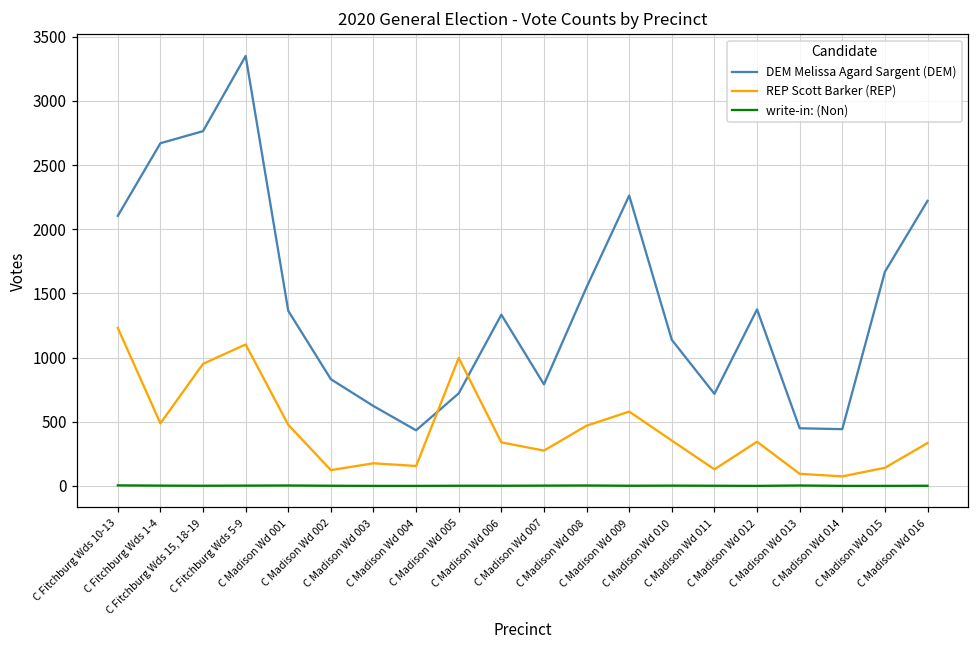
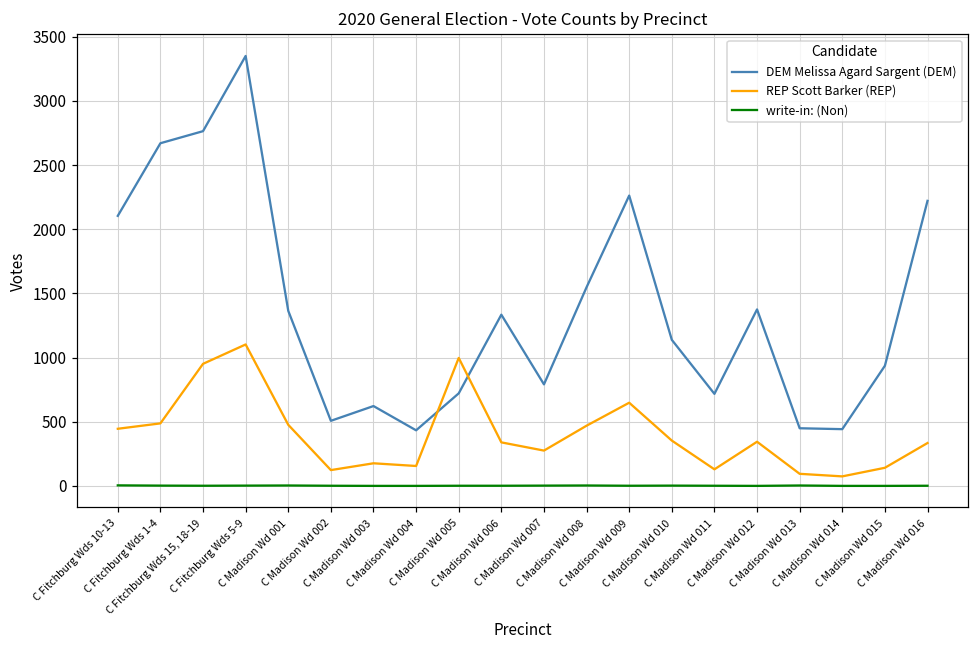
REP Scott Barker (REP), C Fitchburg Wds 10-13: 1230 -> 450
DEM Melissa Agard Sargent (DEM), C Madison Wd 002: 830 -> 510
REP Scott Barker (REP), C Madison Wd 009: 580 -> 650
DEM Melissa Agard Sargent (DEM), C Madison Wd 015: 1670 -> 940
